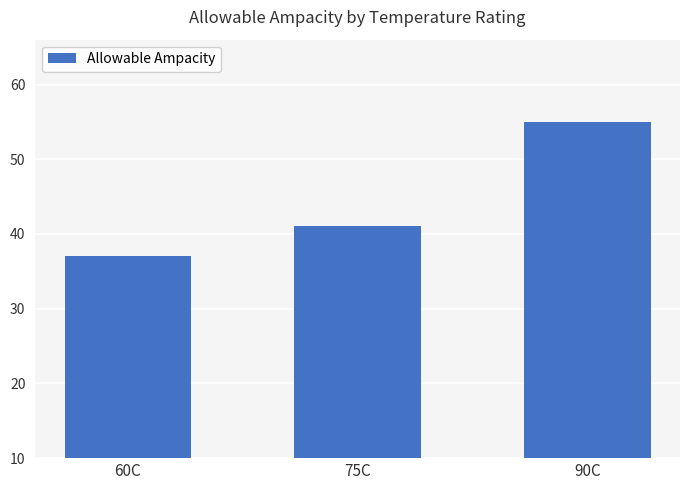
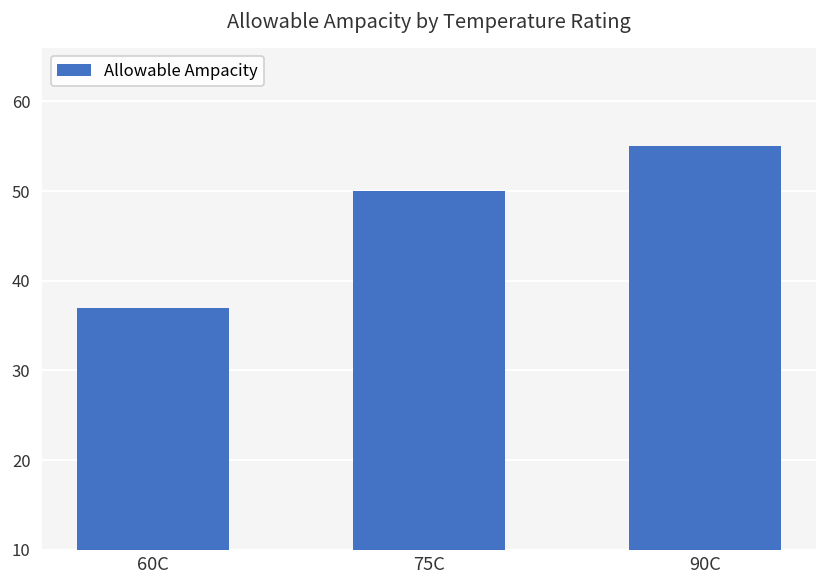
75C: 41 -> 50
